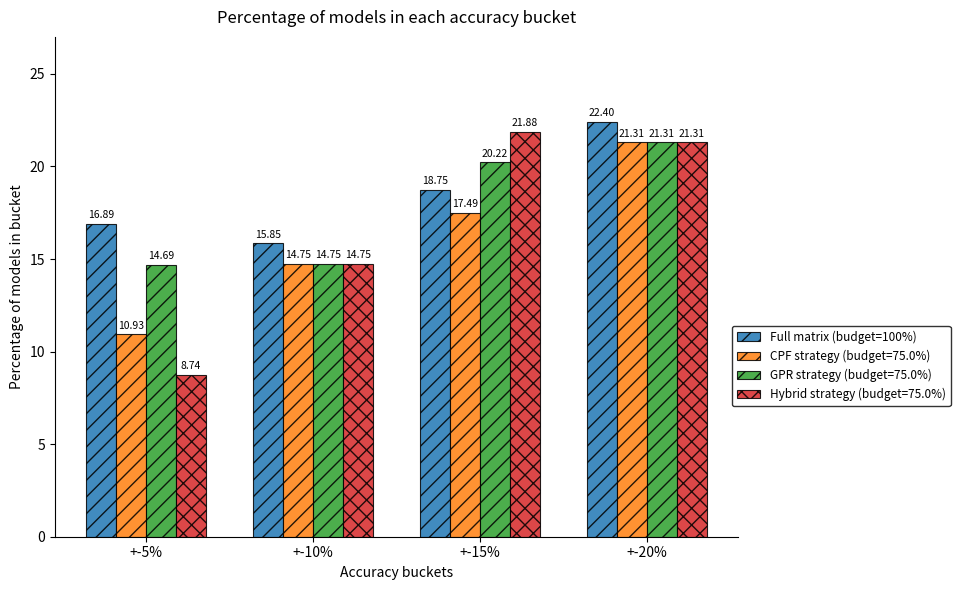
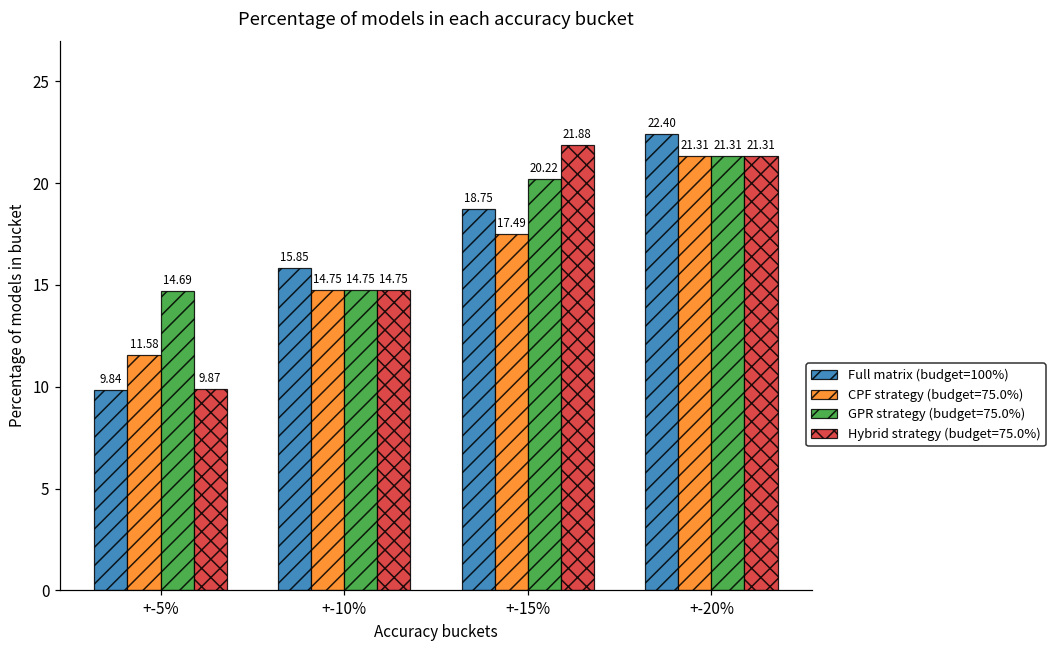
Full matrix (budget=100%), +-5%: 16.89 -> 9.84
CPF strategy (budget=75.0%), +-5%: 10.93 -> 11.58
Hybrid strategy (budget=75.0%), +-5%: 8.74 -> 9.87
